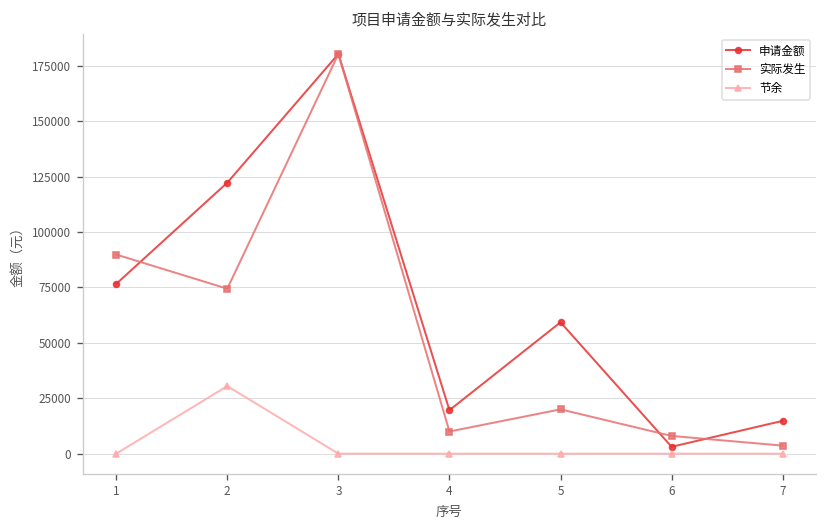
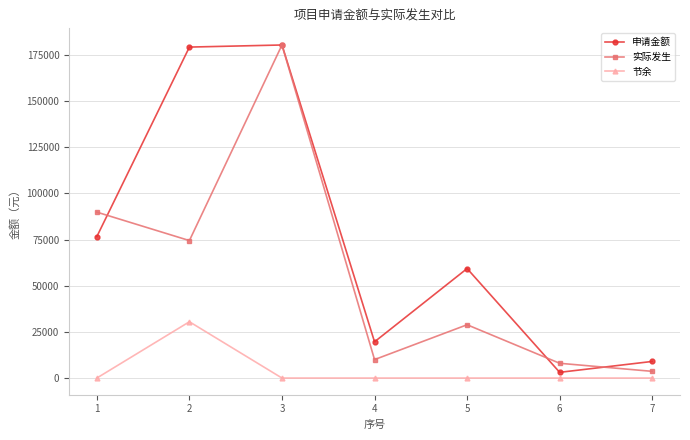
申请金额, 2: 122000 -> 179000
实际发生, 5: 20000 -> 29000
申请金额, 7: 15000 -> 9000
